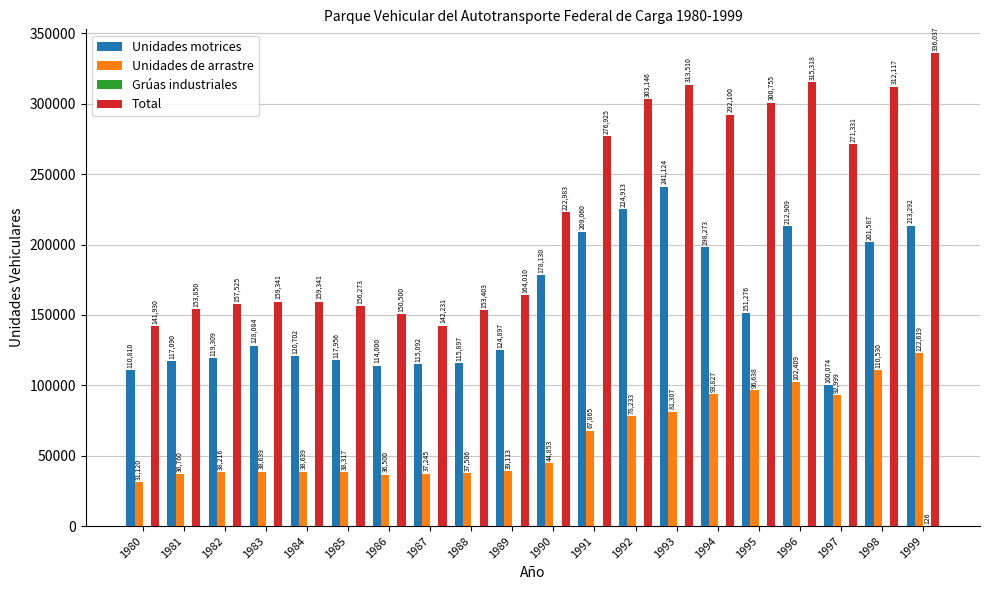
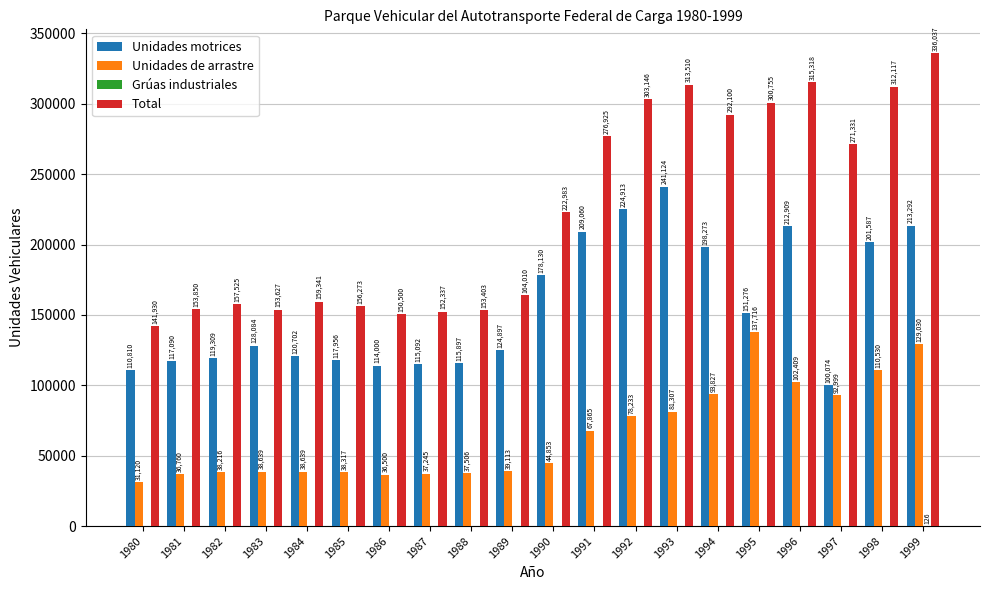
Total, 1983: 159,341 -> 153,627
Total, 1987: 142,231 -> 152,337
Unidades de arrastre, 1995: 96,638 -> 137,716
Unidades de arrastre, 1999: 122,619 -> 129,030
